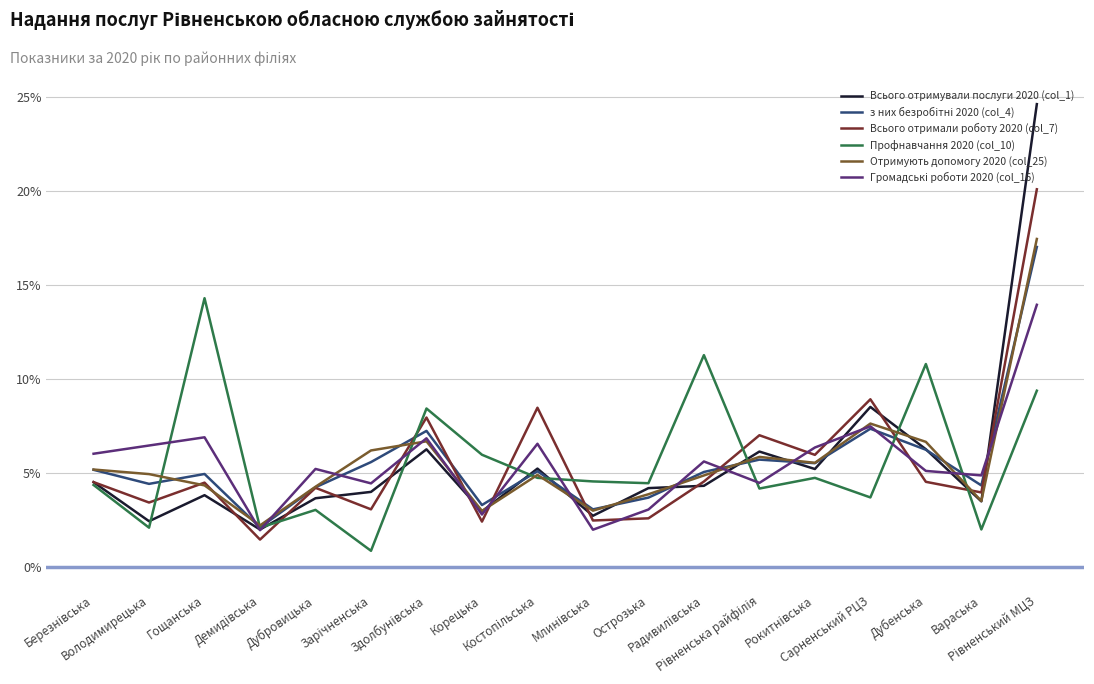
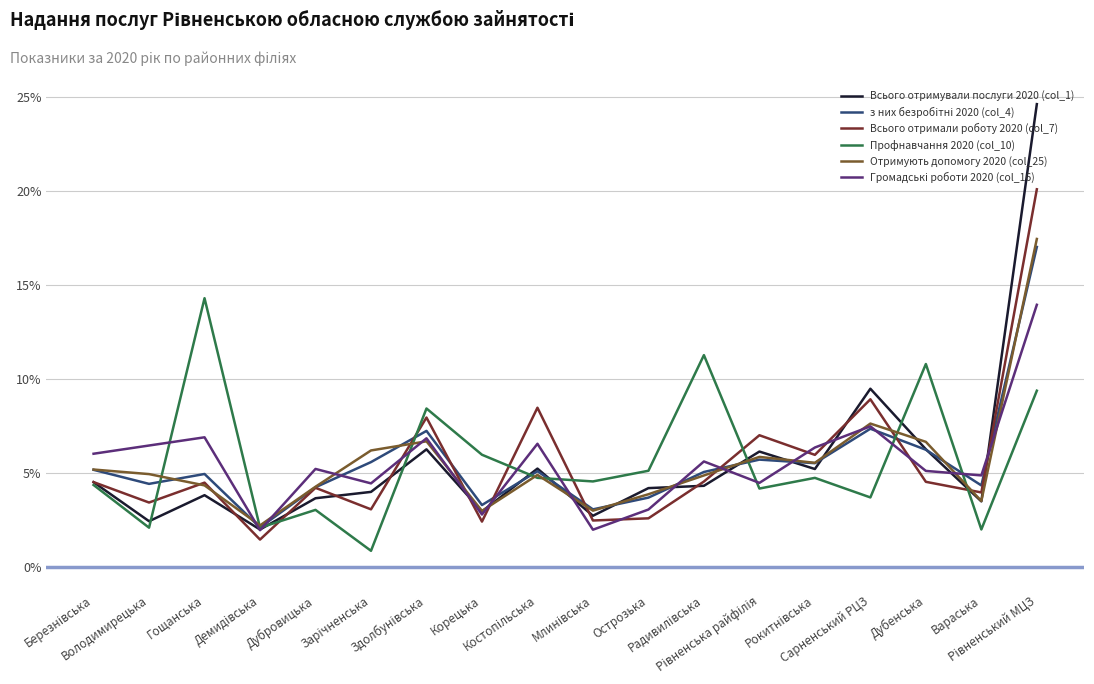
Профнавчання 2020 (col_10), Острозька: 4.5% -> 5.1%
Всього отримували послуги 2020 (col_1), Сарненський РЦЗ: 8.5% -> 9.5%
